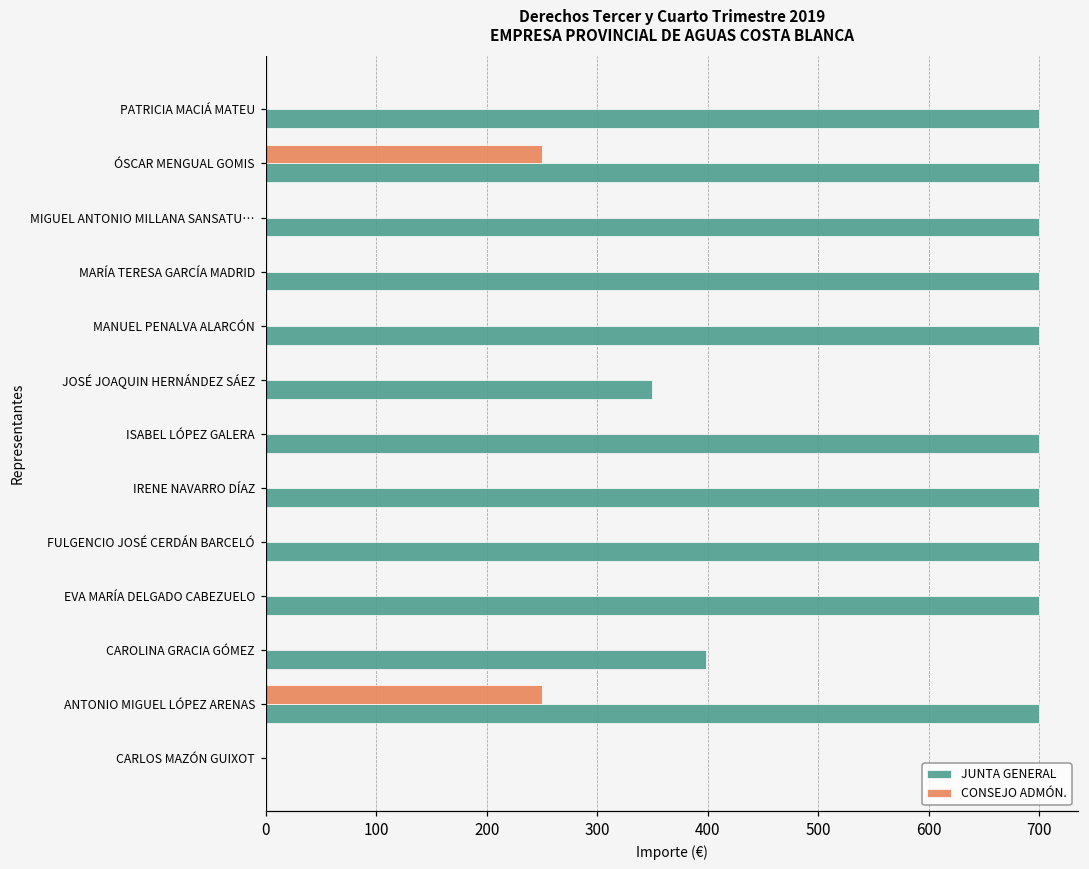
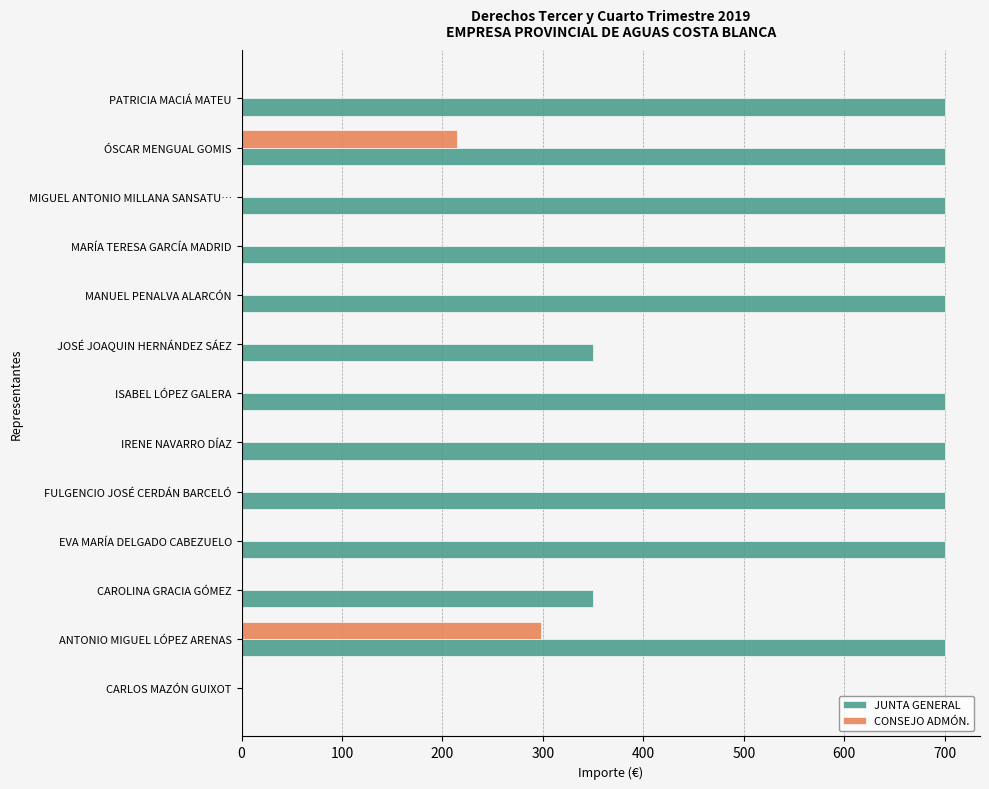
CONSEJO ADMÓN., ÓSCAR MENGUAL GOMIS: 250 -> 214
JUNTA GENERAL, CAROLINA GRACIA GÓMEZ: 398 -> 350
CONSEJO ADMÓN., ANTONIO MIGUEL LÓPEZ ARENAS: 250 -> 298
